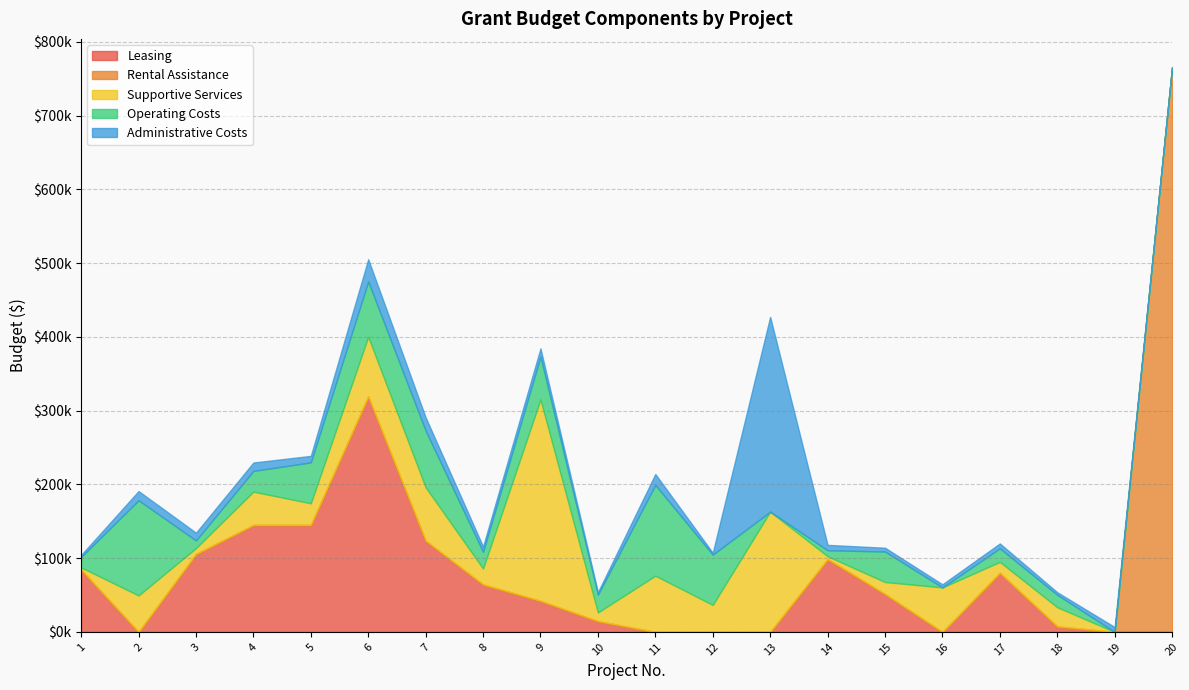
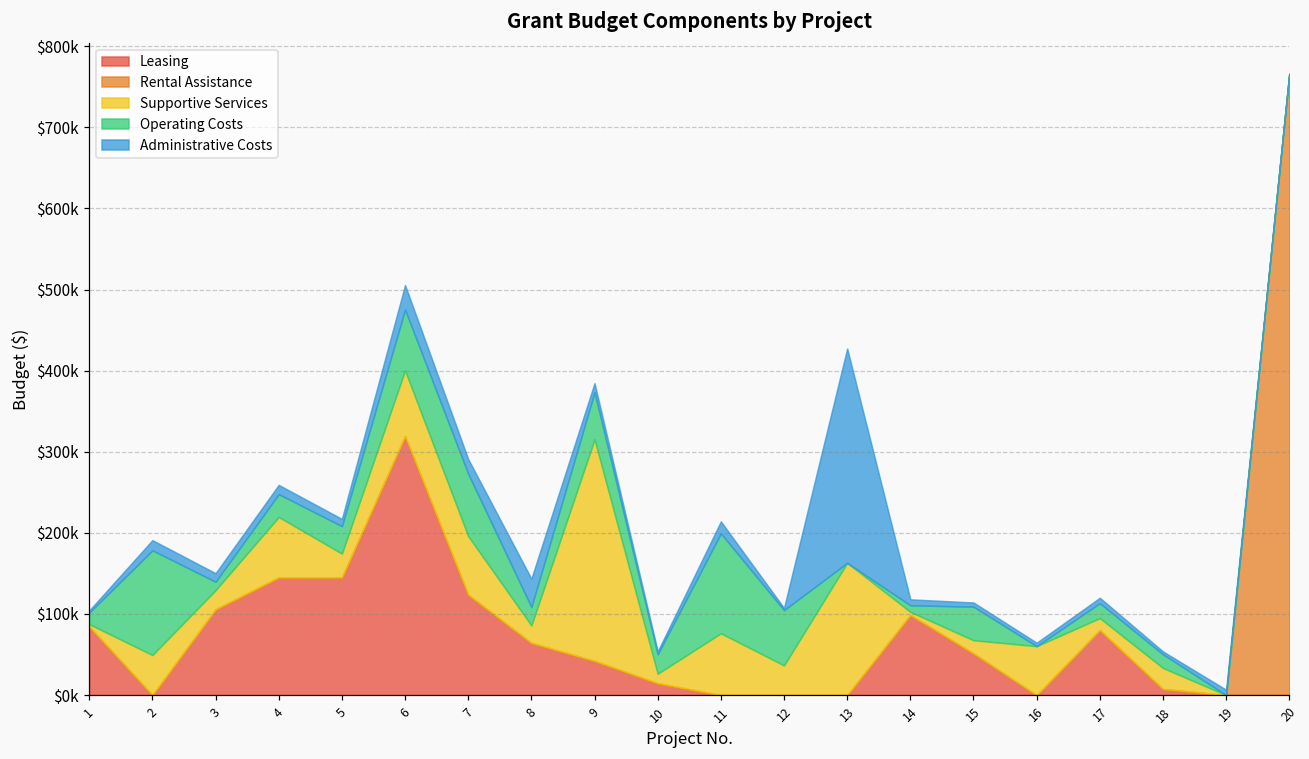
Supportive Services, 3: $10000 -> $20000
Supportive Services, 4: $50000 -> $70000
Operating Costs, 5: $60000 -> $30000
Administrative Costs, 8: $10000 -> $30000
